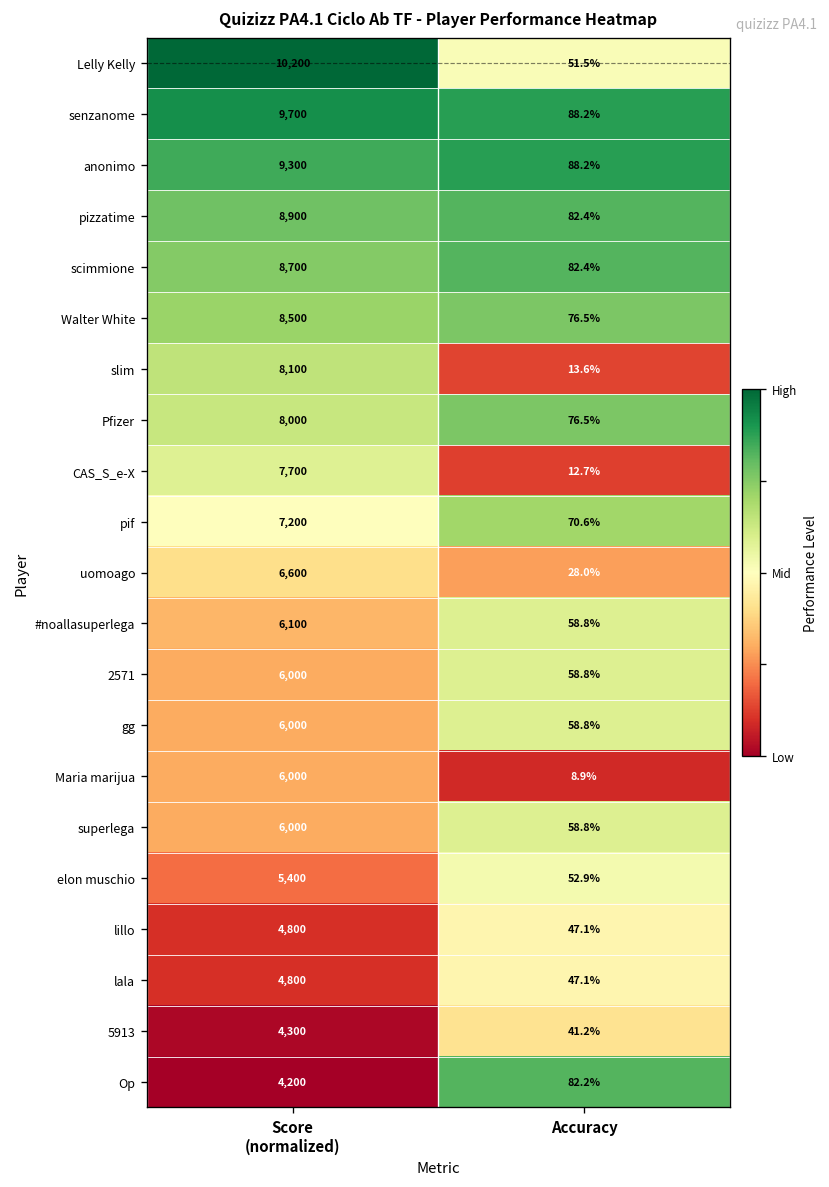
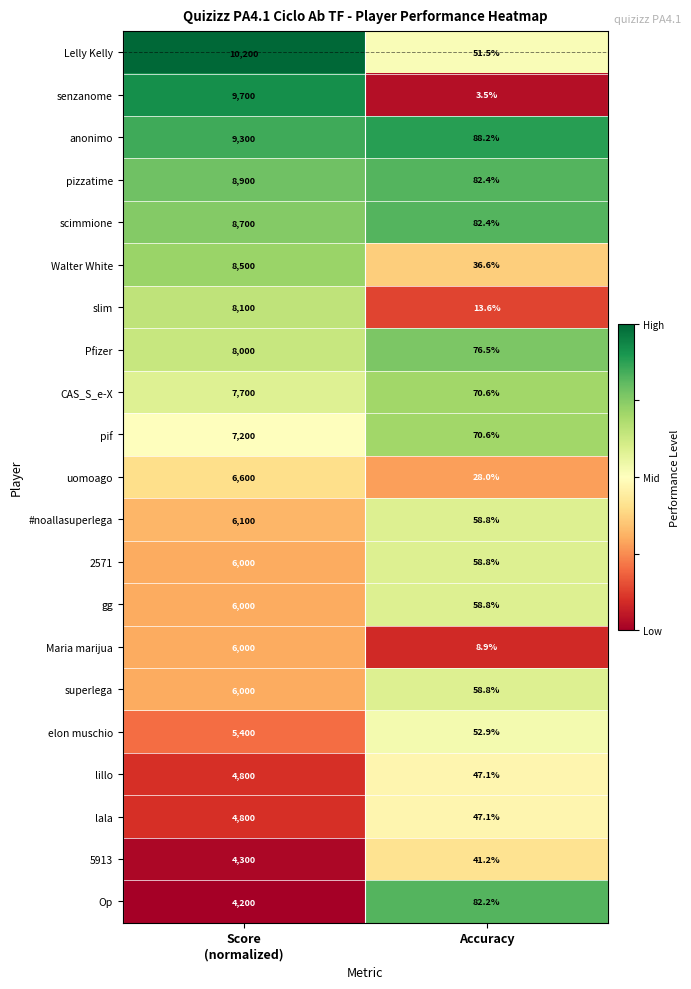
senzanome, Accuracy: 88.2% -> 3.5%
Walter White, Accuracy: 76.5% -> 36.6%
CAS_S_e-X, Accuracy: 12.7% -> 70.6%
